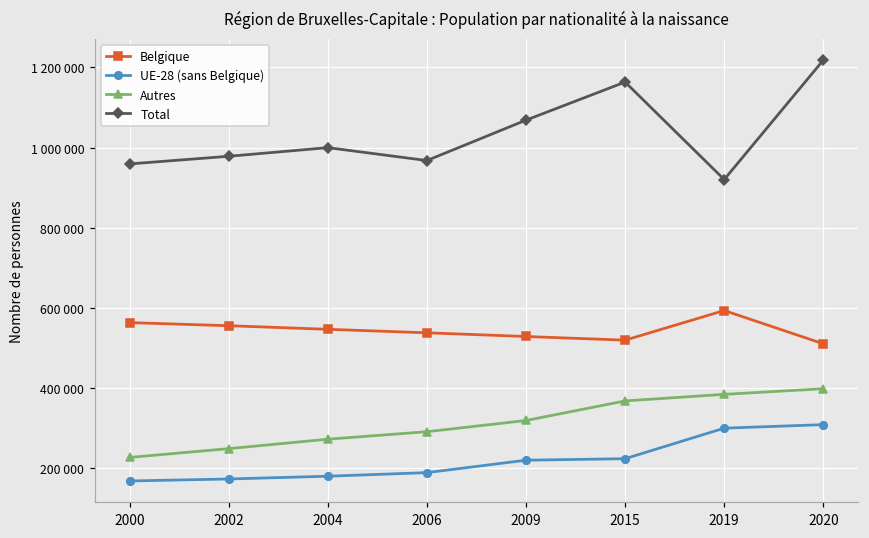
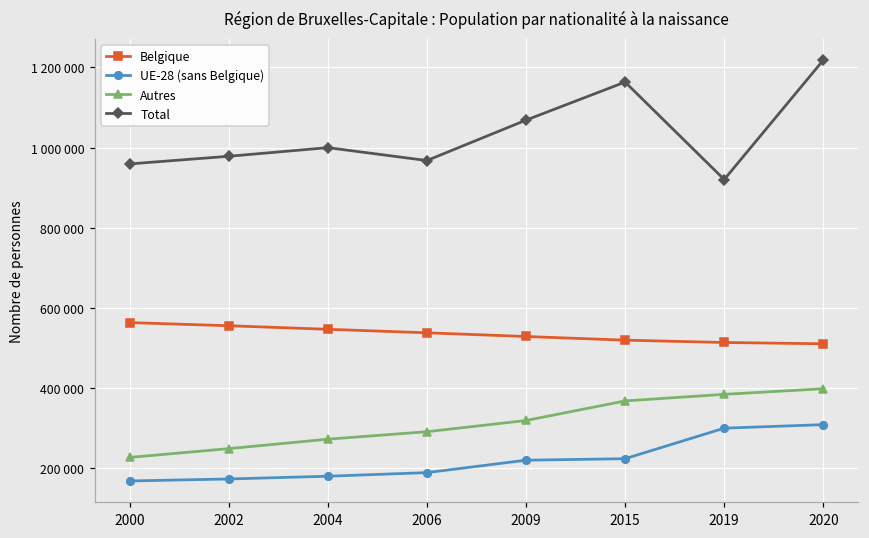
Belgique, 2019: 590000 -> 510000
